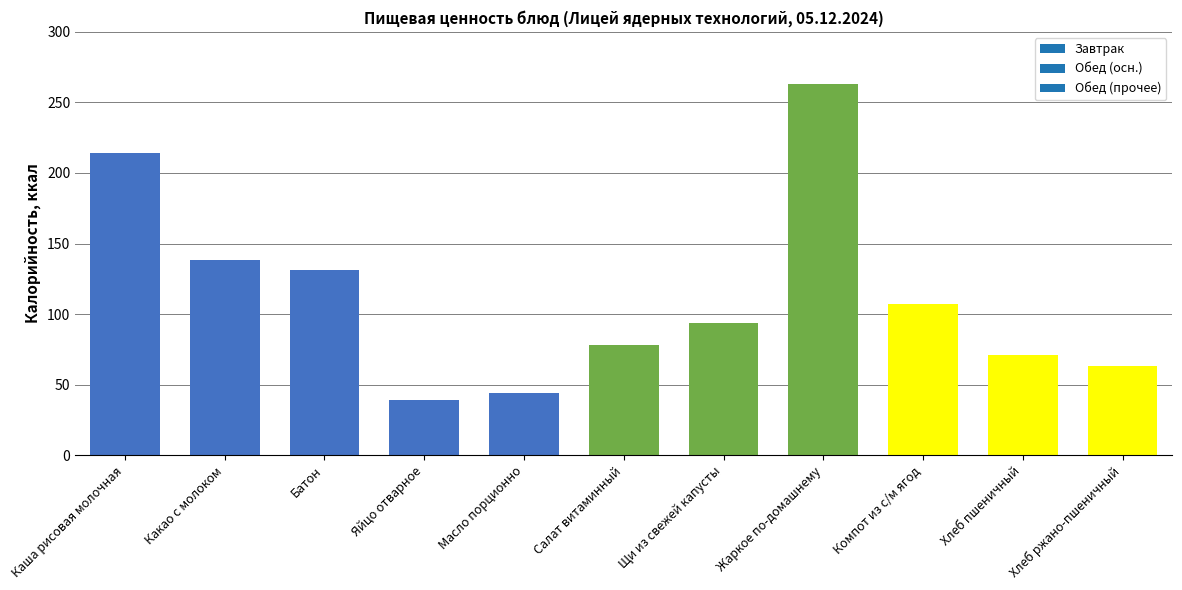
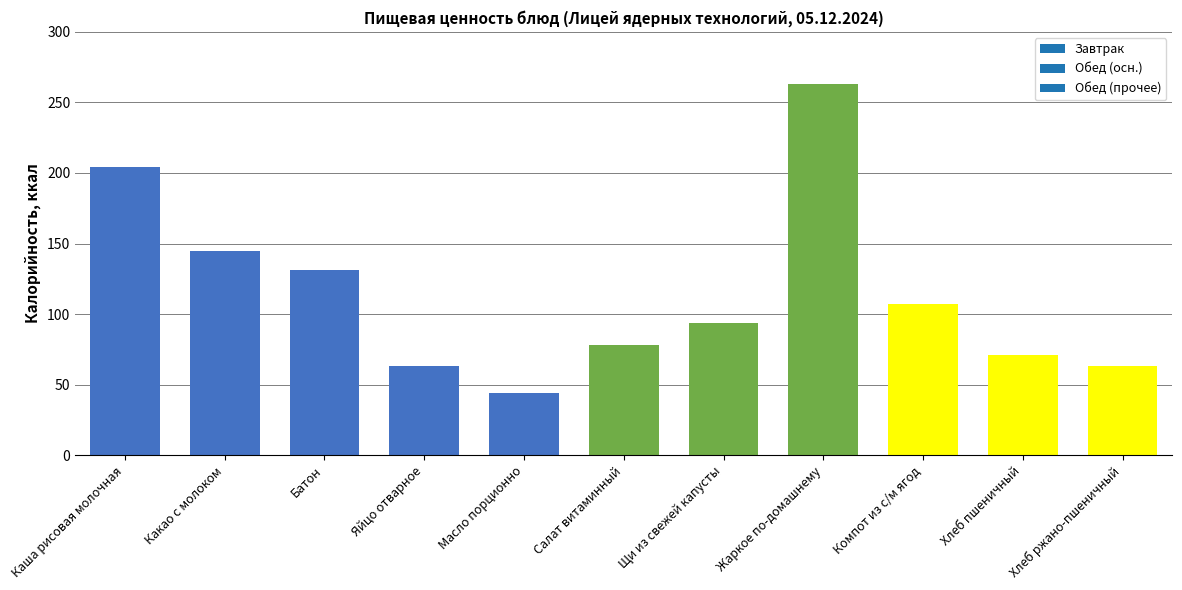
Каша рисовая молочная: 214 -> 204
Какао с молоком: 138 -> 145
Яйцо отварное: 39 -> 63
